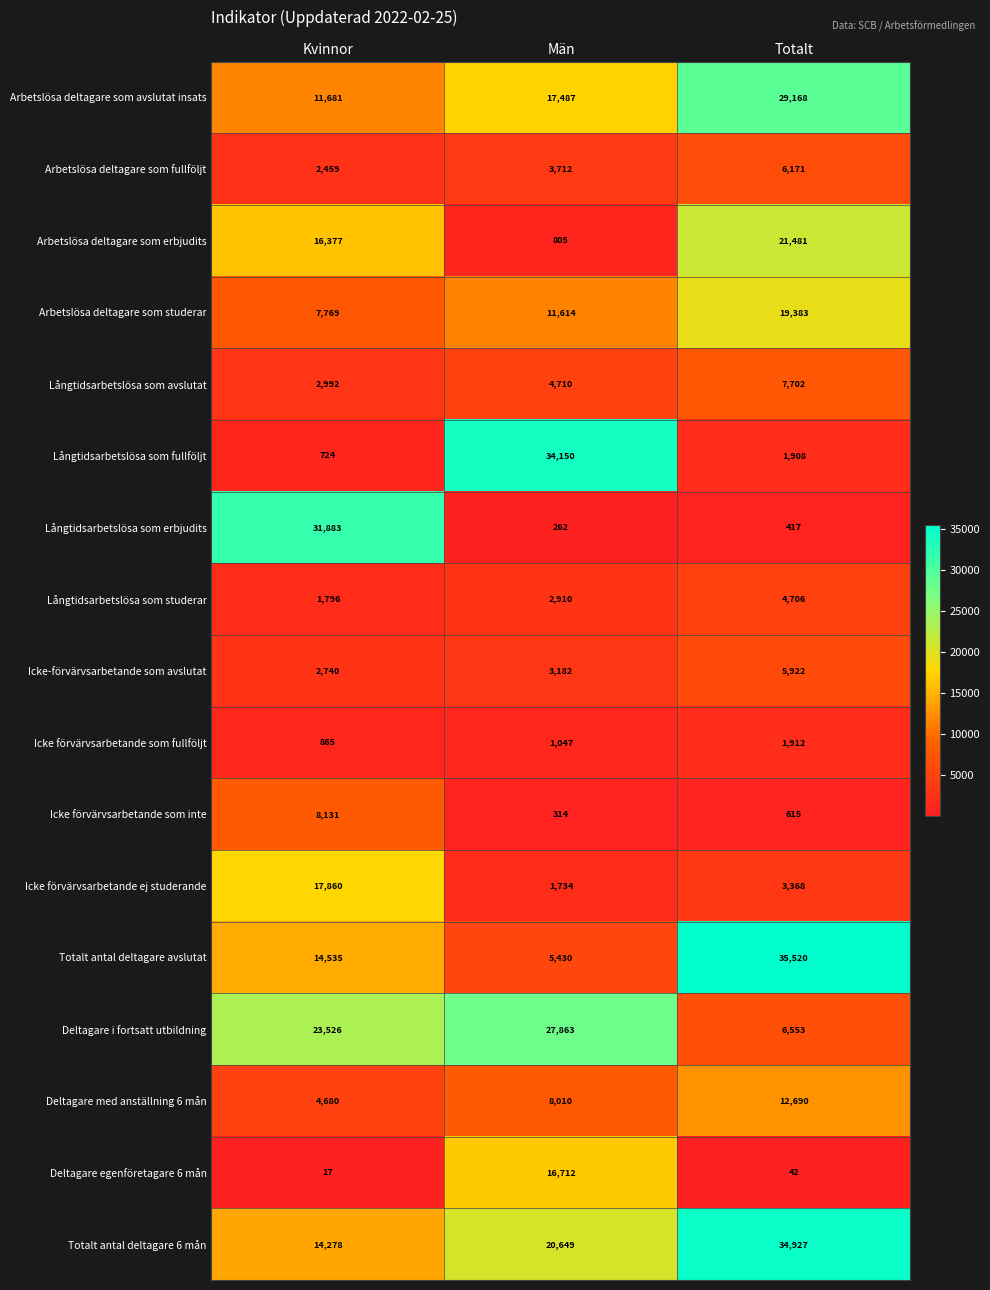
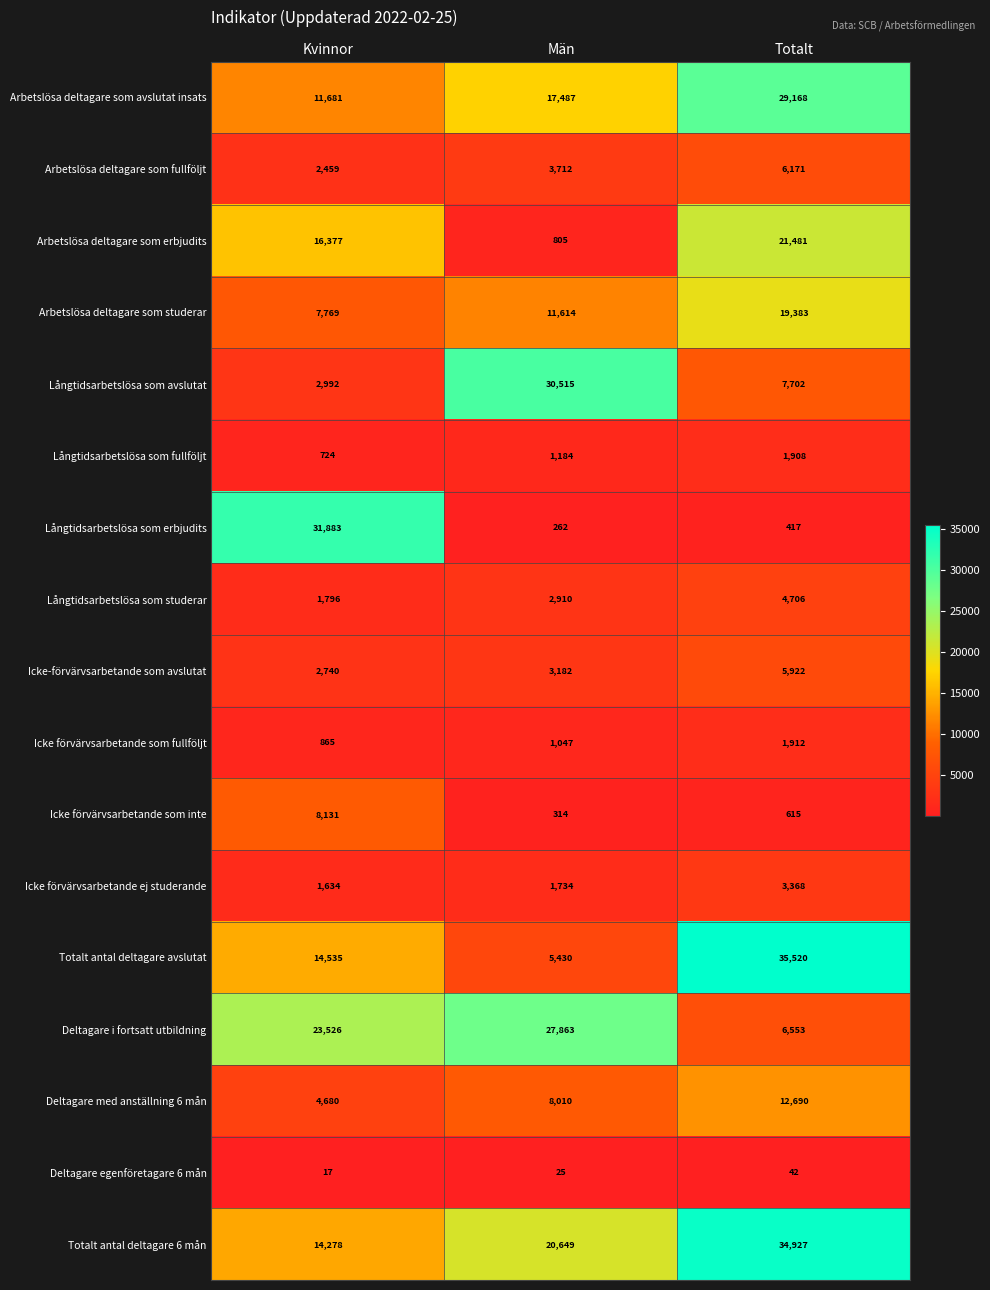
Långtidsarbetslösa som avslutat, Män: 4,710 -> 30,515
Långtidsarbetslösa som fullföljt, Män: 34,150 -> 1,184
Icke förvärvsarbetande ej studerande, Kvinnor: 17,860 -> 1,634
Deltagare egenföretagare 6 mån, Män: 16,712 -> 25
